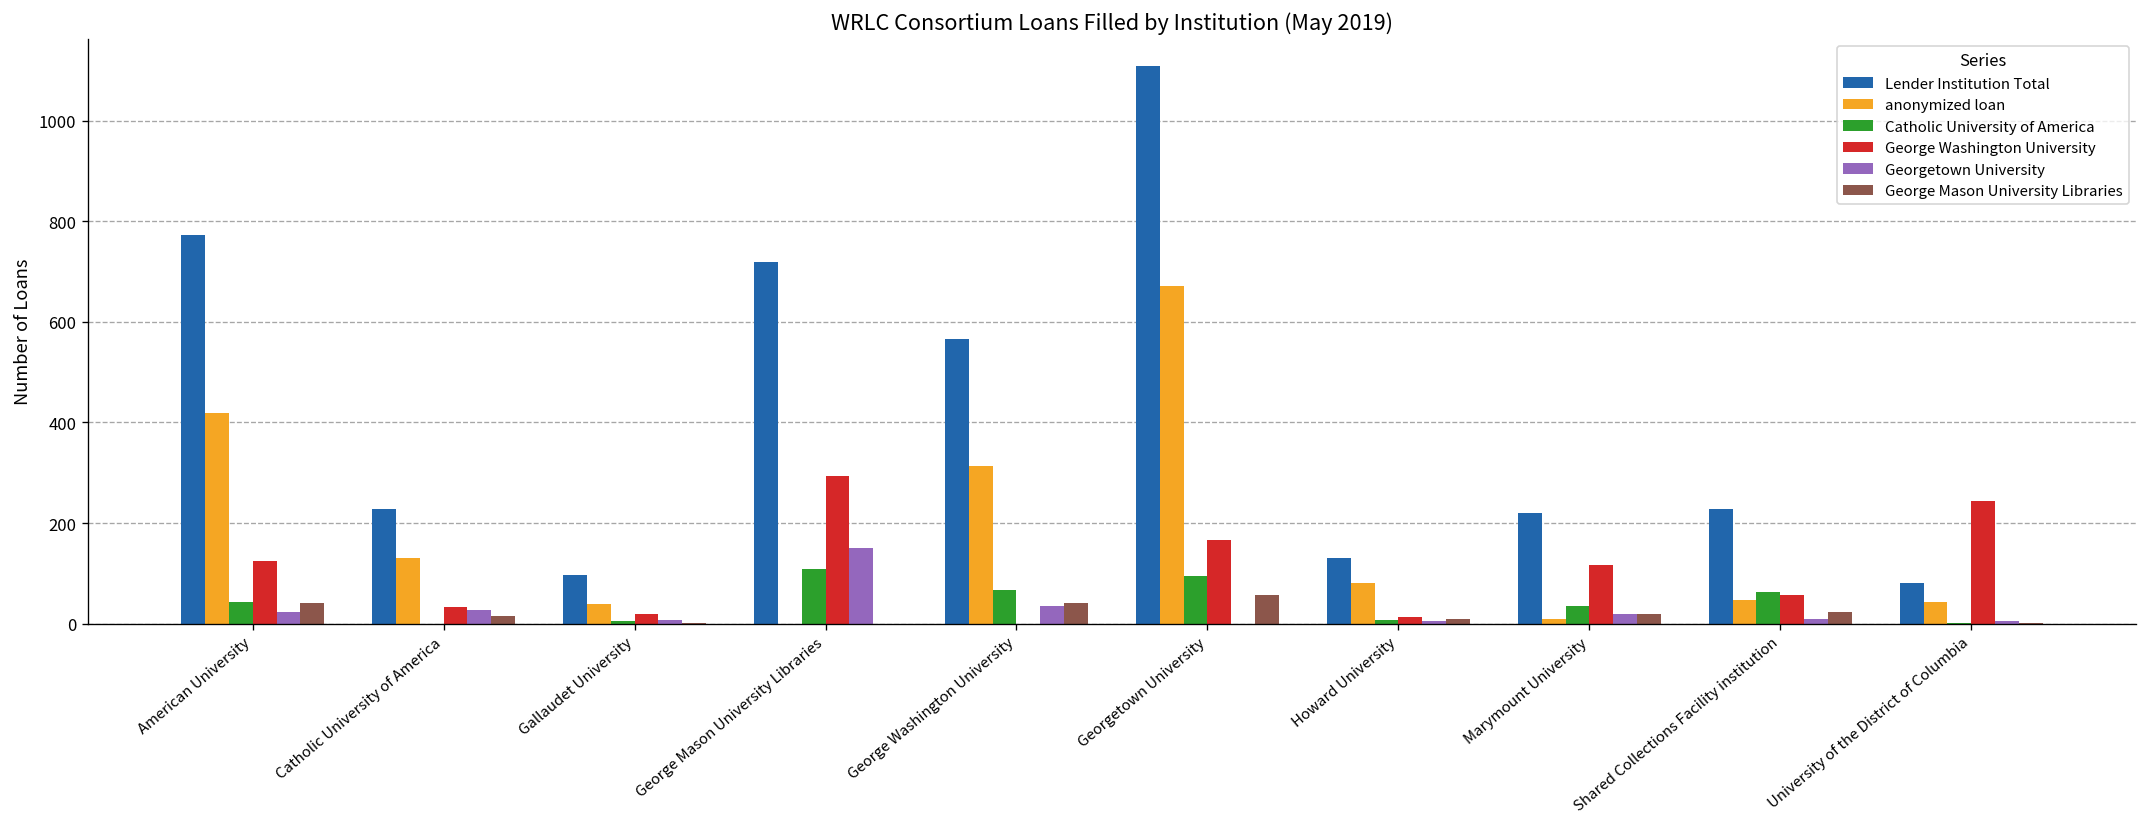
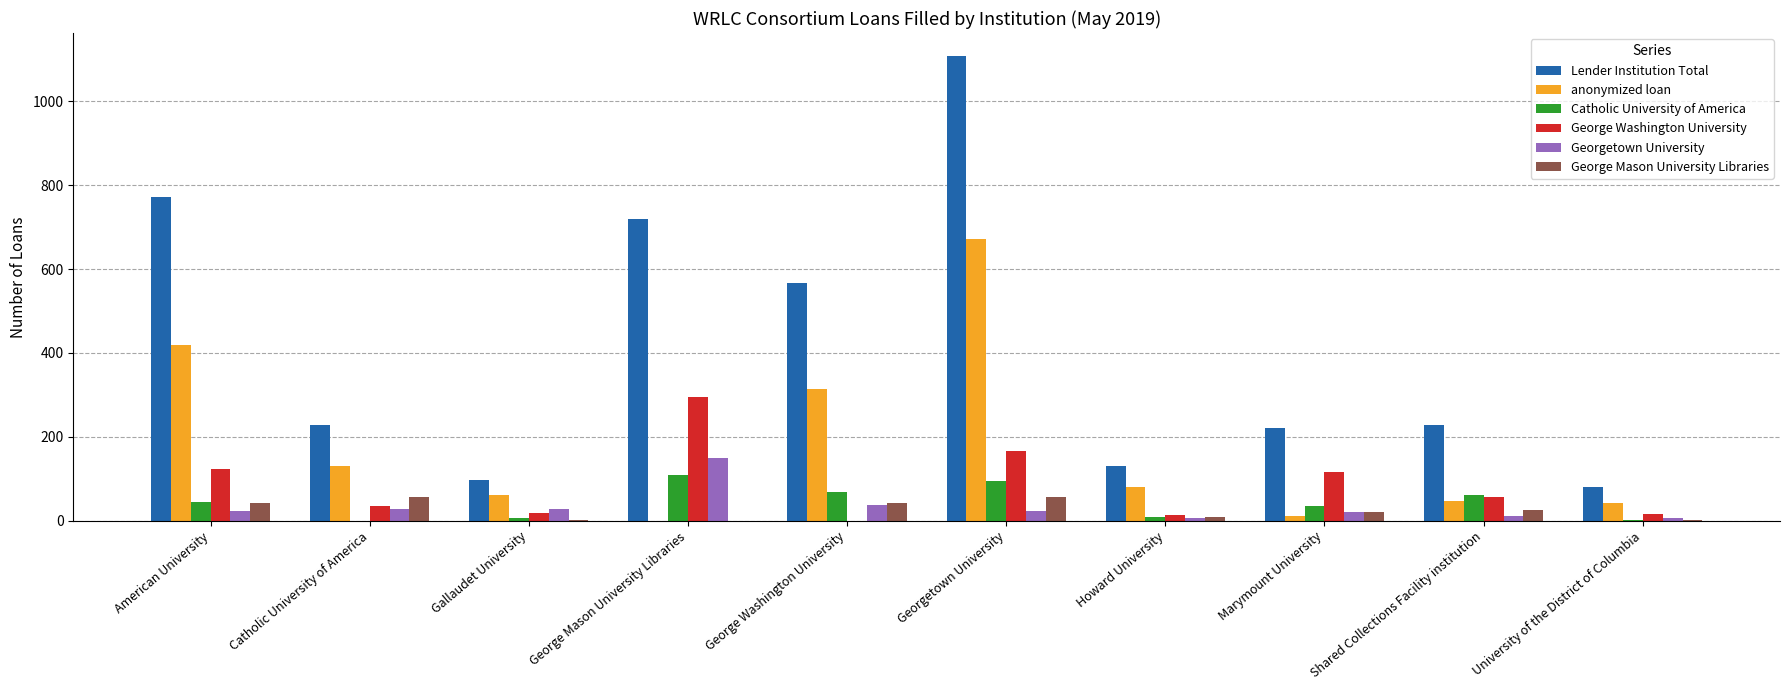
George Mason University Libraries, Catholic University of America: 20 -> 60
anonymized loan, Gallaudet University: 40 -> 60
Georgetown University, Gallaudet University: 10 -> 30
Georgetown University, Georgetown University: 0 -> 20
George Washington University, University of the District of Columbia: 240 -> 20
